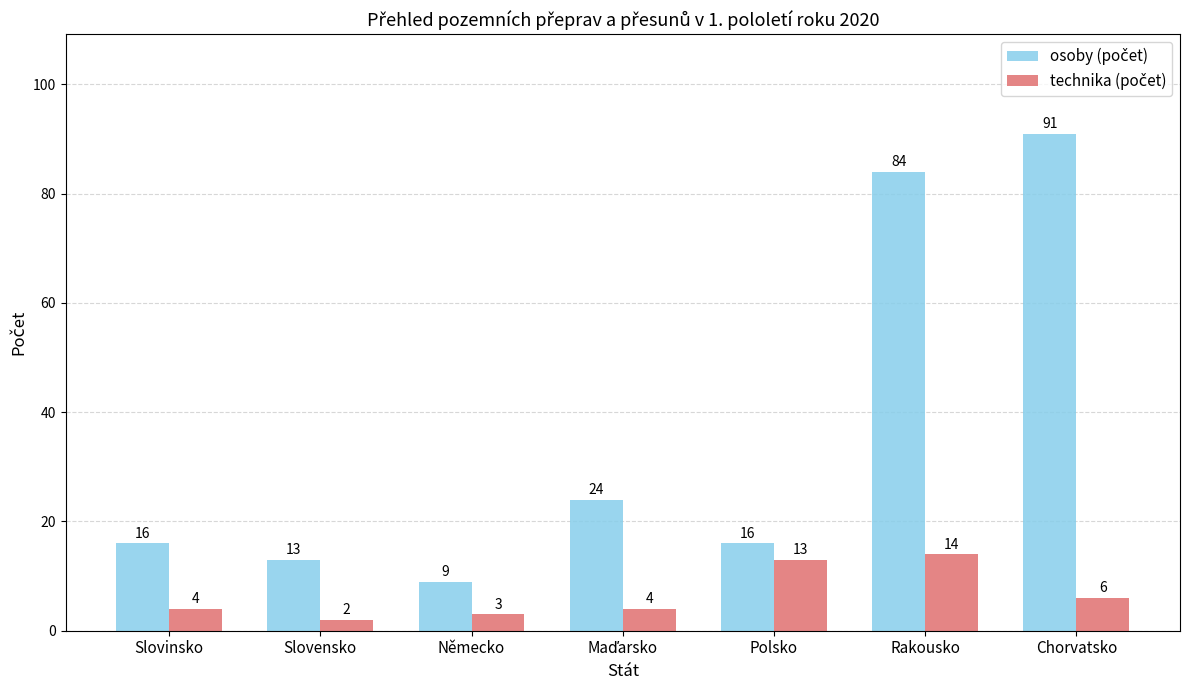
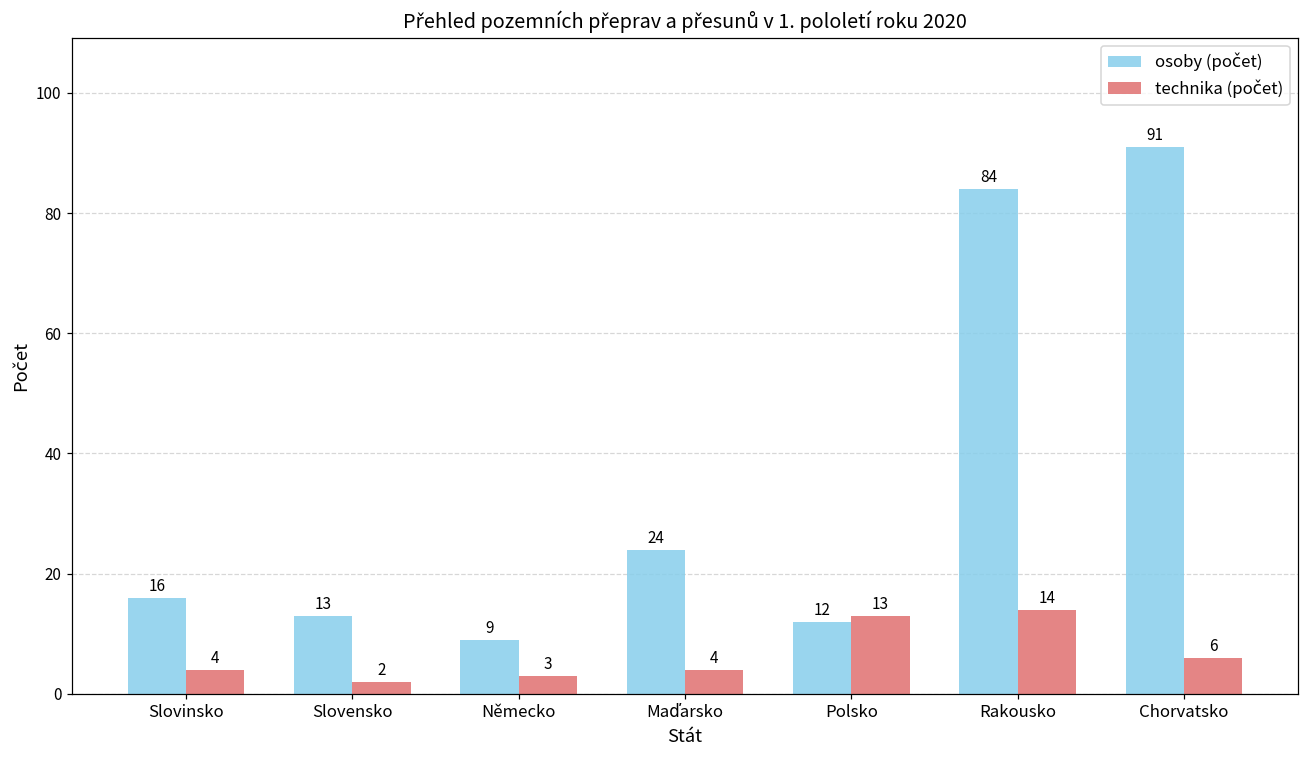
osoby (počet), Polsko: 16 -> 12
